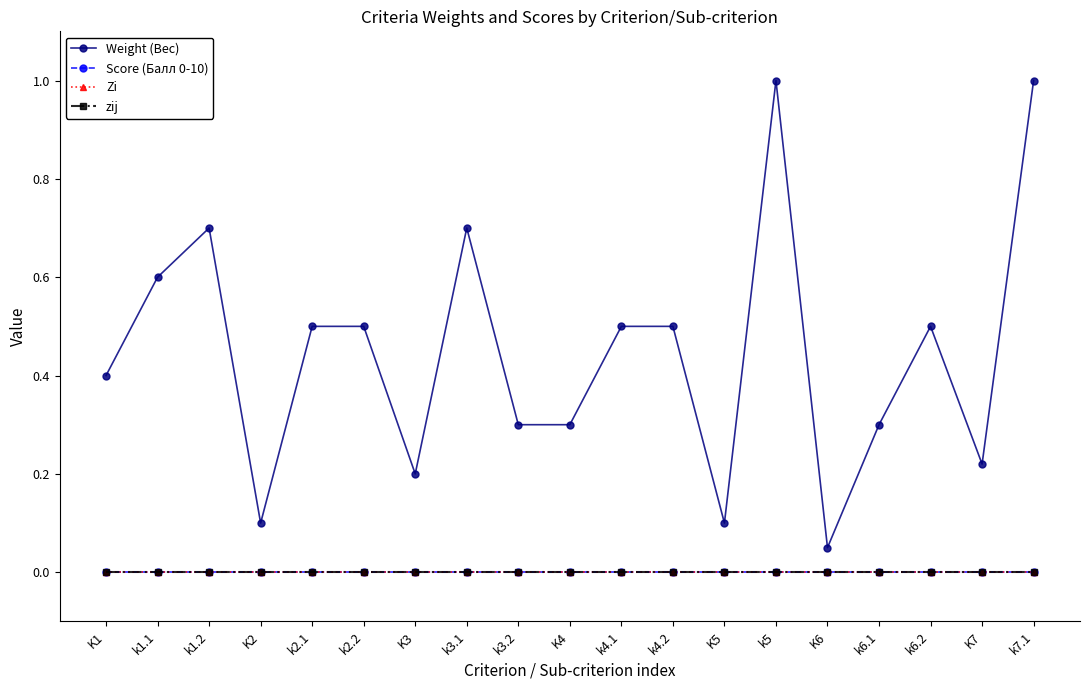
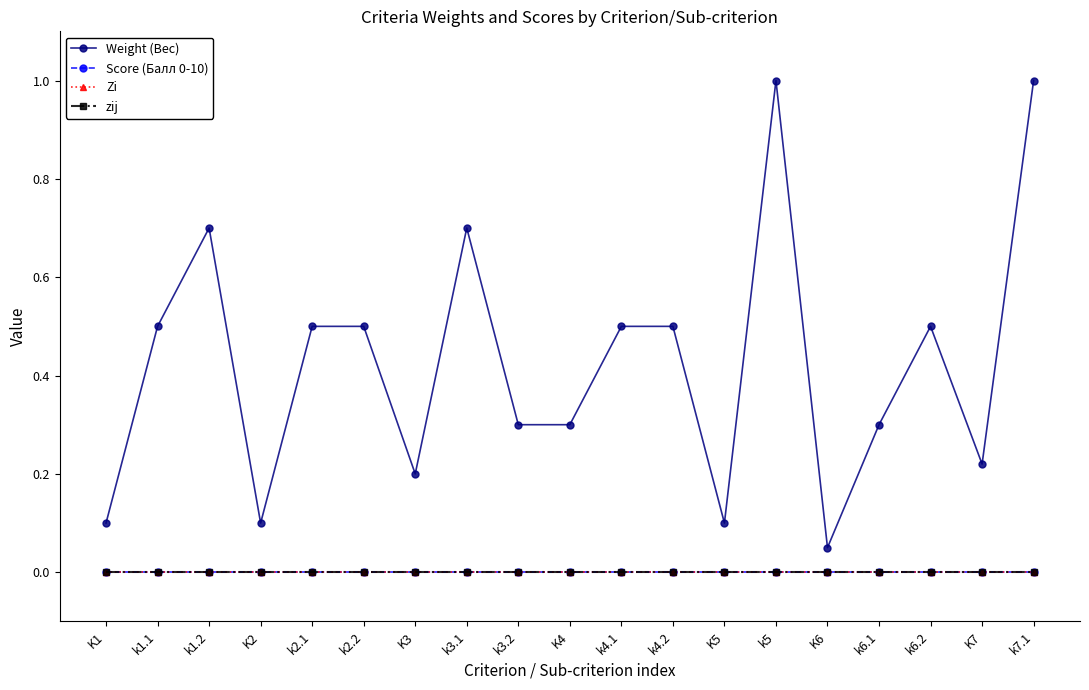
Weight (Вес), K1: 0.4 -> 0.1
Weight (Вес), k1.1: 0.6 -> 0.5
